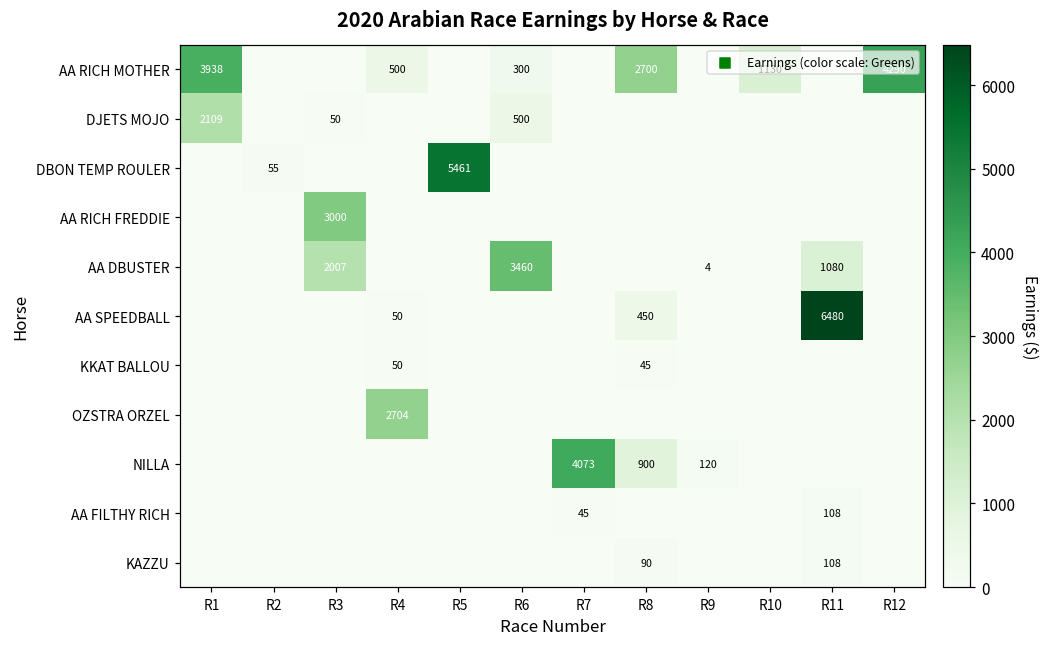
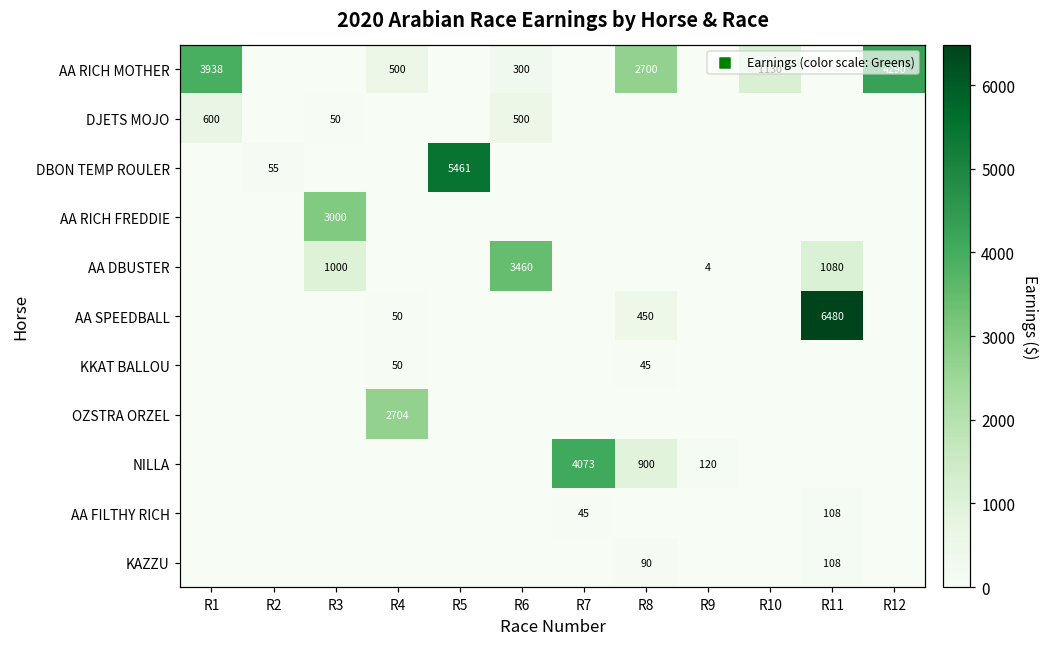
DJETS MOJO, R1: 2109 -> 600
AA DBUSTER, R3: 2007 -> 1000
